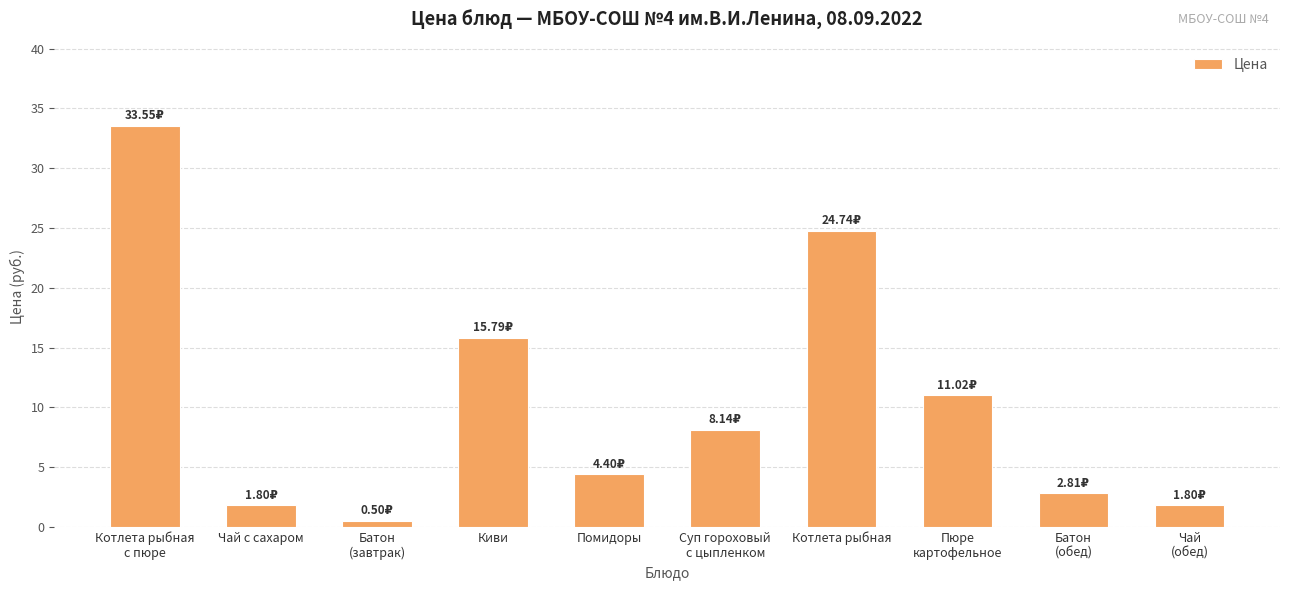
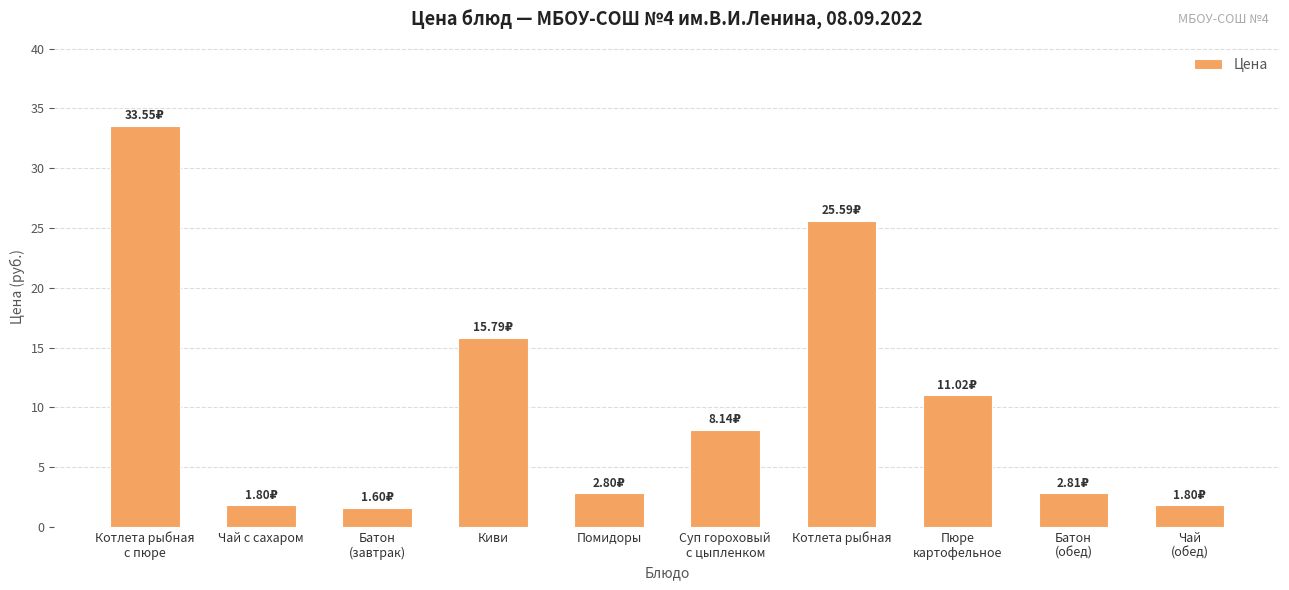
Батон (завтрак): 0.50₽ -> 1.60₽
Помидоры: 4.40₽ -> 2.80₽
Котлета рыбная: 24.74₽ -> 25.59₽
